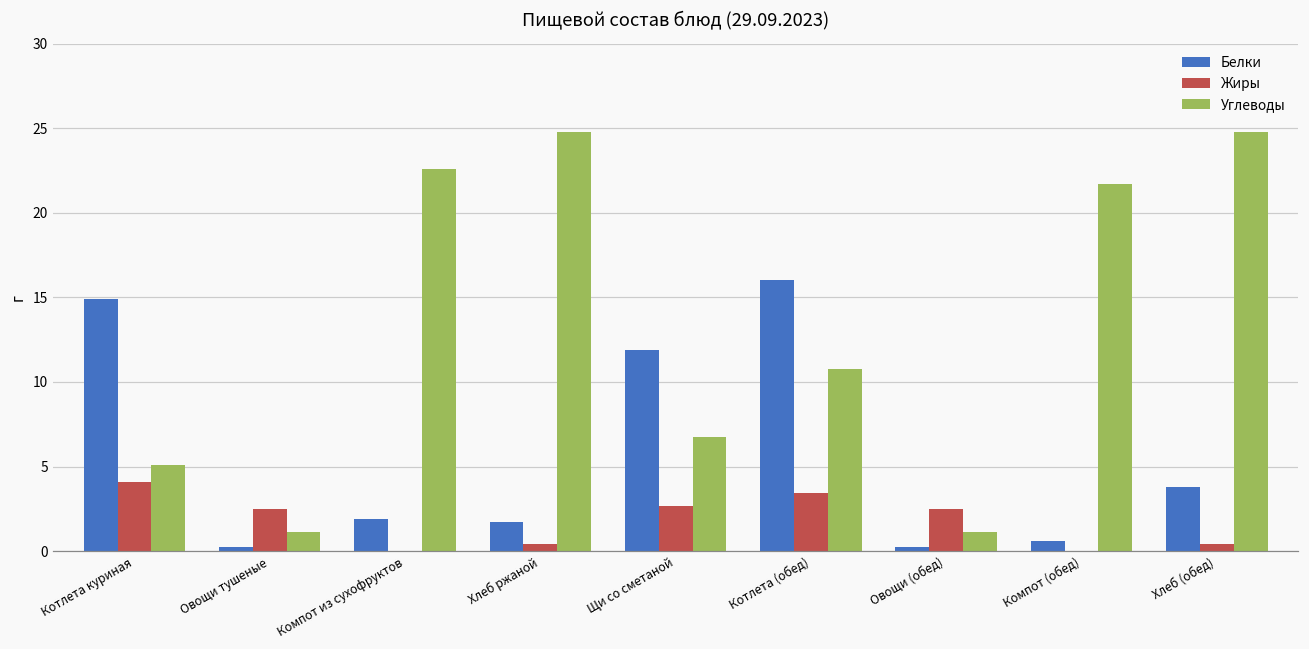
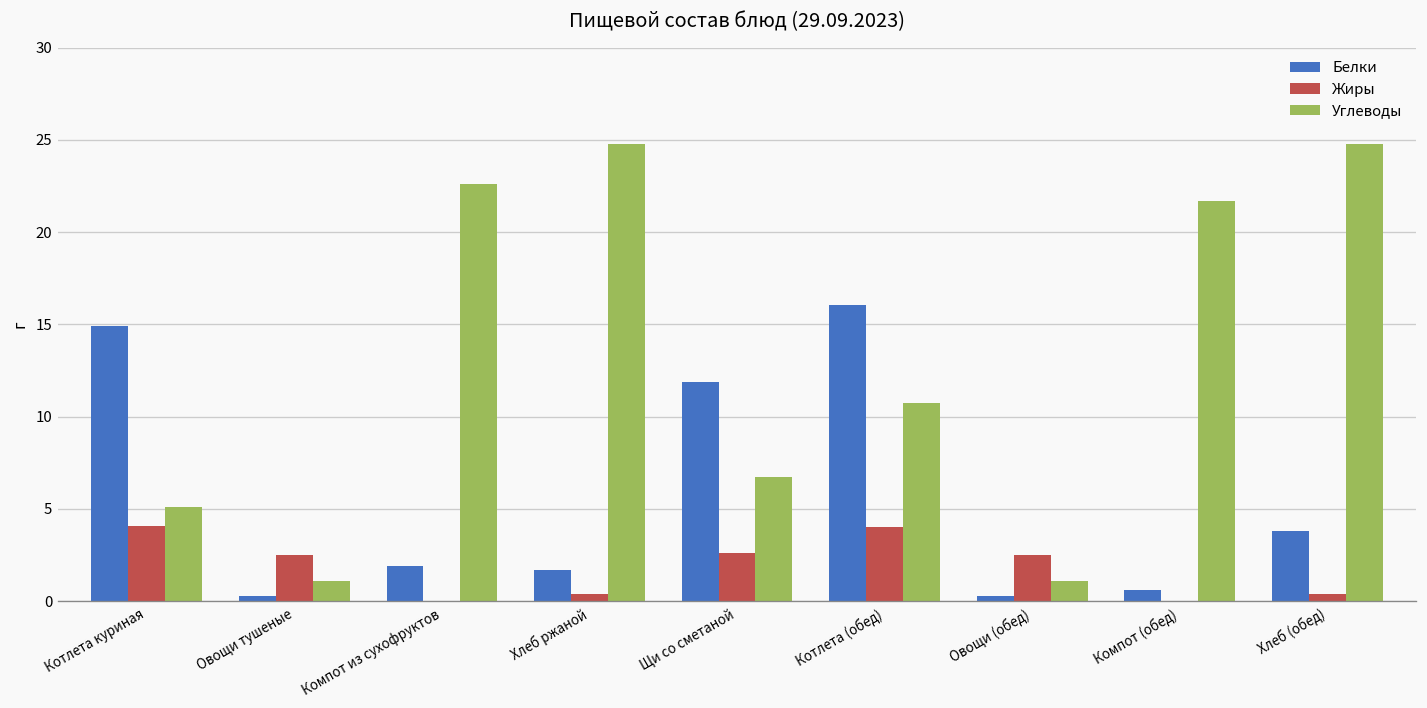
Жиры, Котлета (обед): 3.4 -> 4.0
